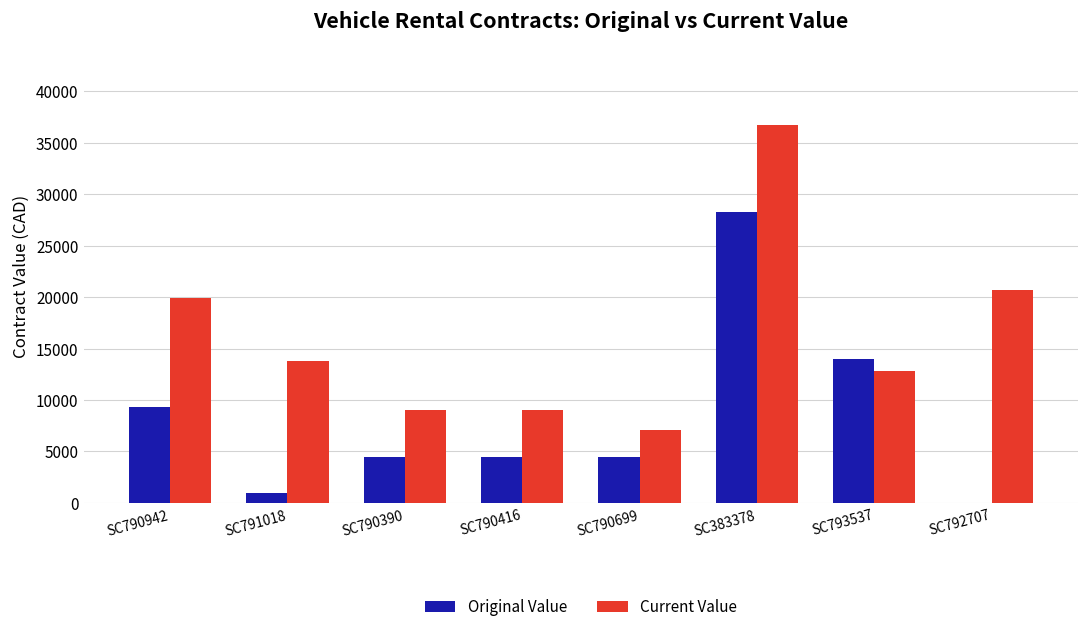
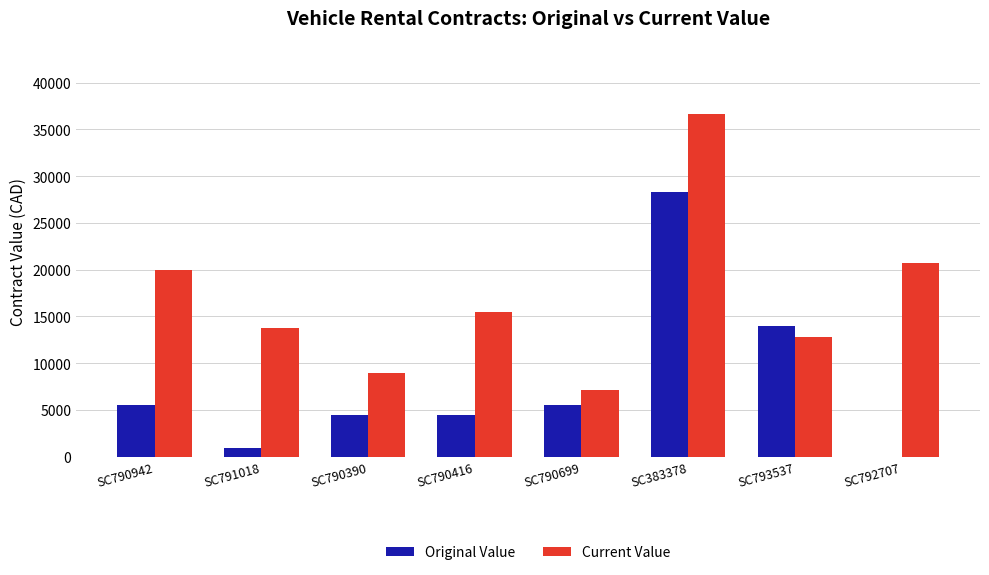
Original Value, SC790942: 9000 -> 6000
Current Value, SC790416: 9000 -> 15000
Original Value, SC790699: 5000 -> 6000
